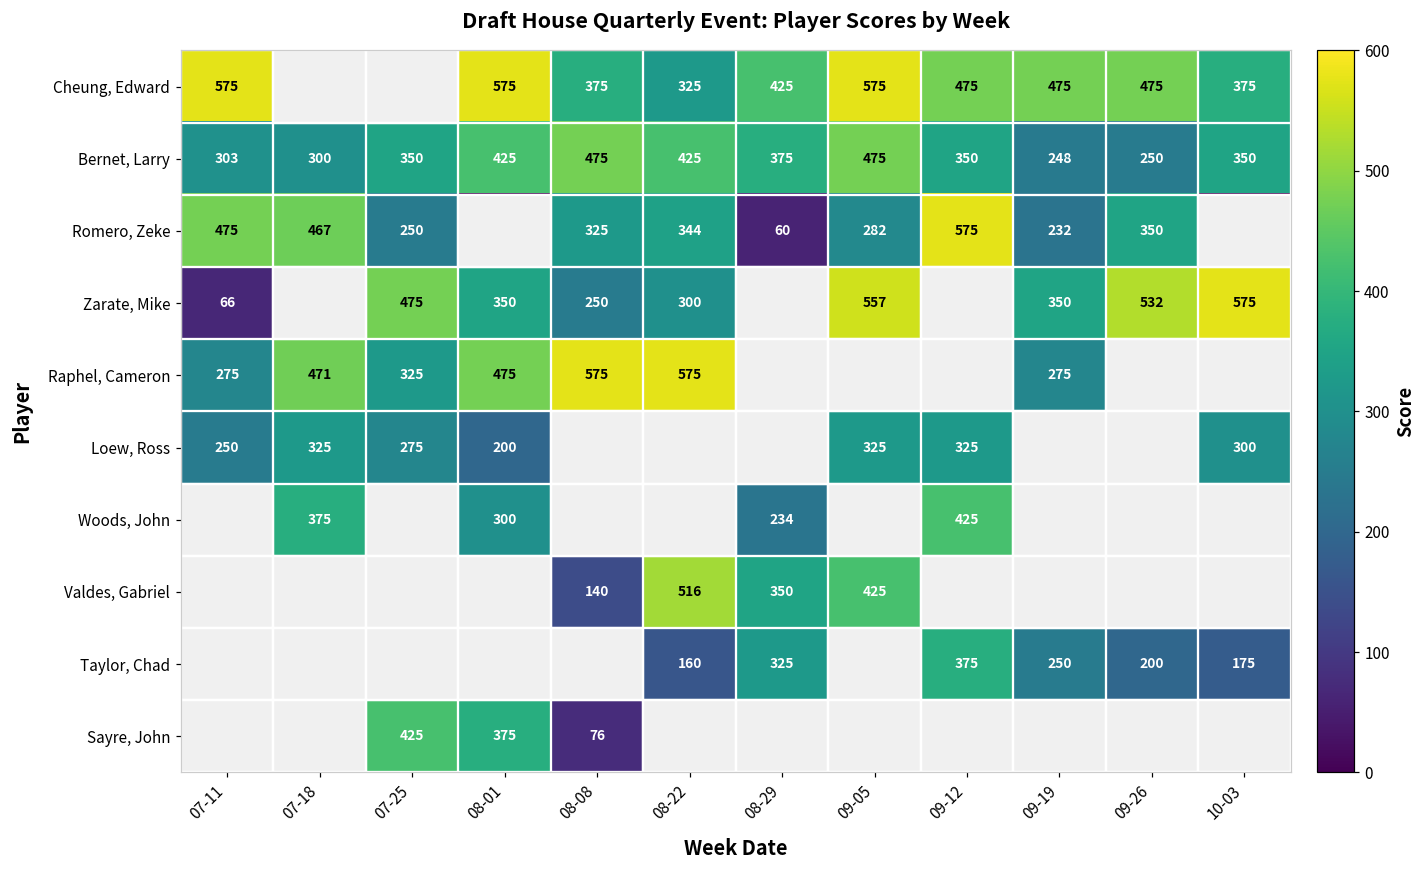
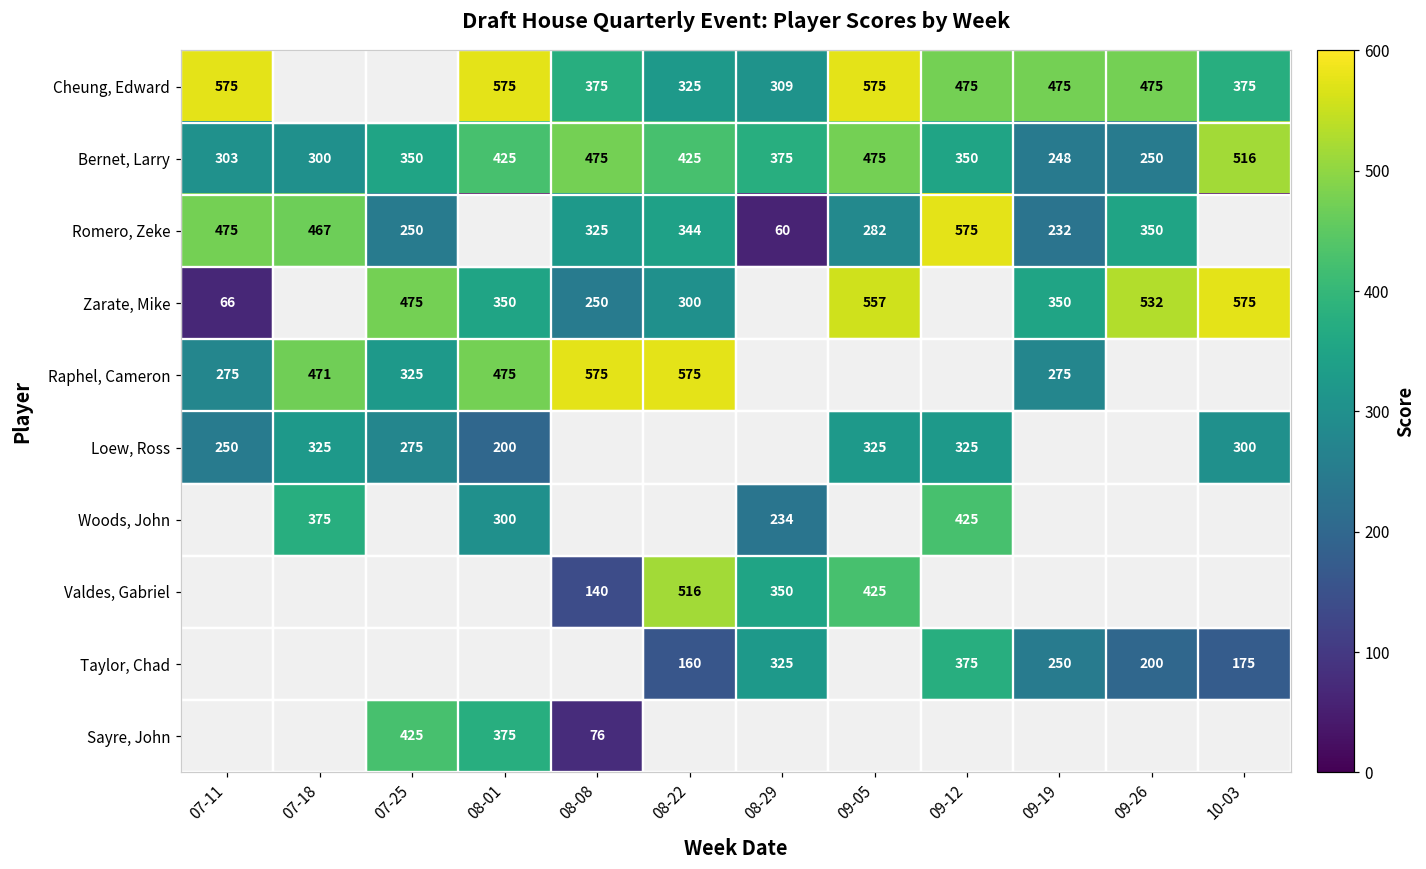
Cheung, Edward, 08-29: 425 -> 309
Bernet, Larry, 10-03: 350 -> 516
